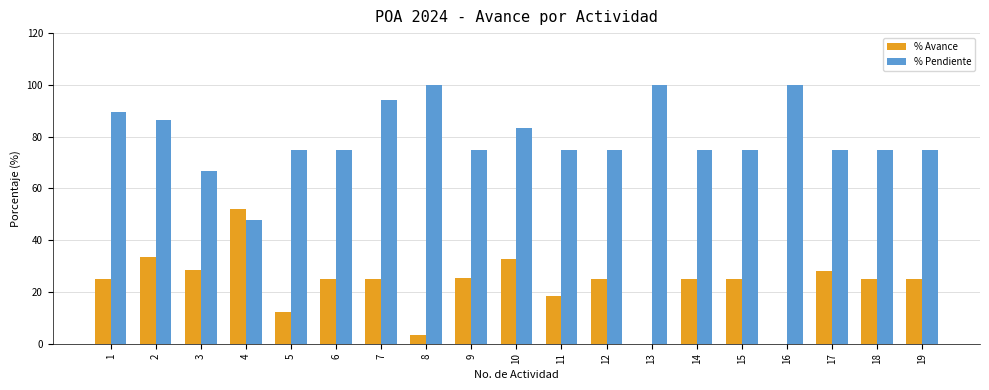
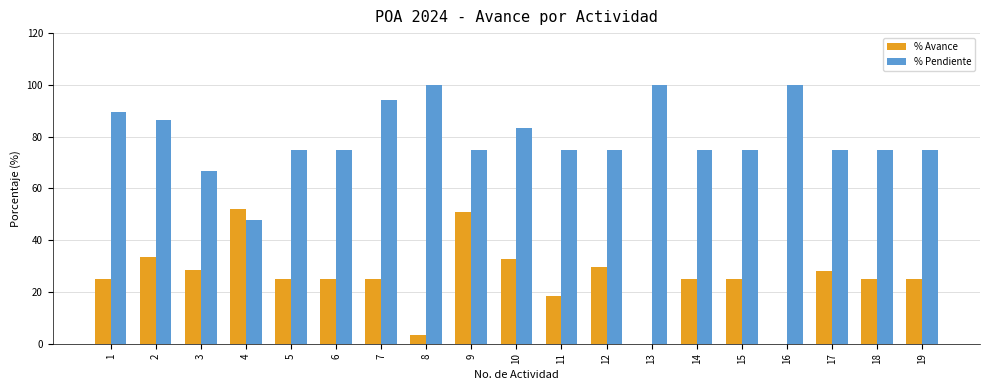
% Avance, 5: 12 -> 25
% Avance, 9: 25 -> 51
% Avance, 12: 25 -> 30
